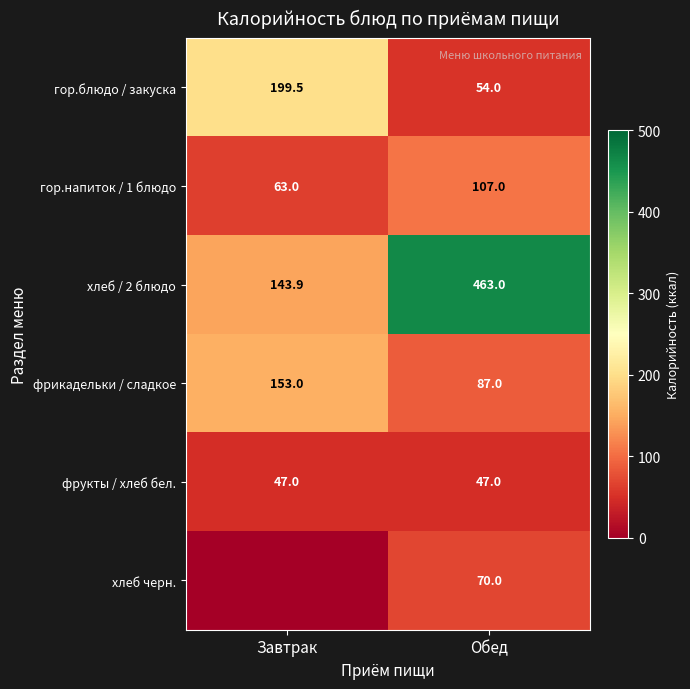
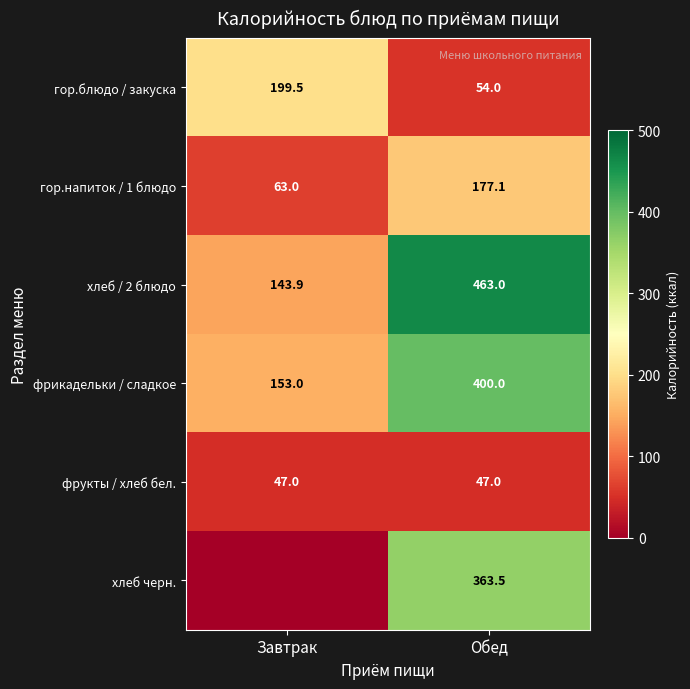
гор.напиток / 1 блюдо, Обед: 107.0 -> 177.1
фрикадельки / сладкое, Обед: 87.0 -> 400.0
хлеб черн., Обед: 70.0 -> 363.5
